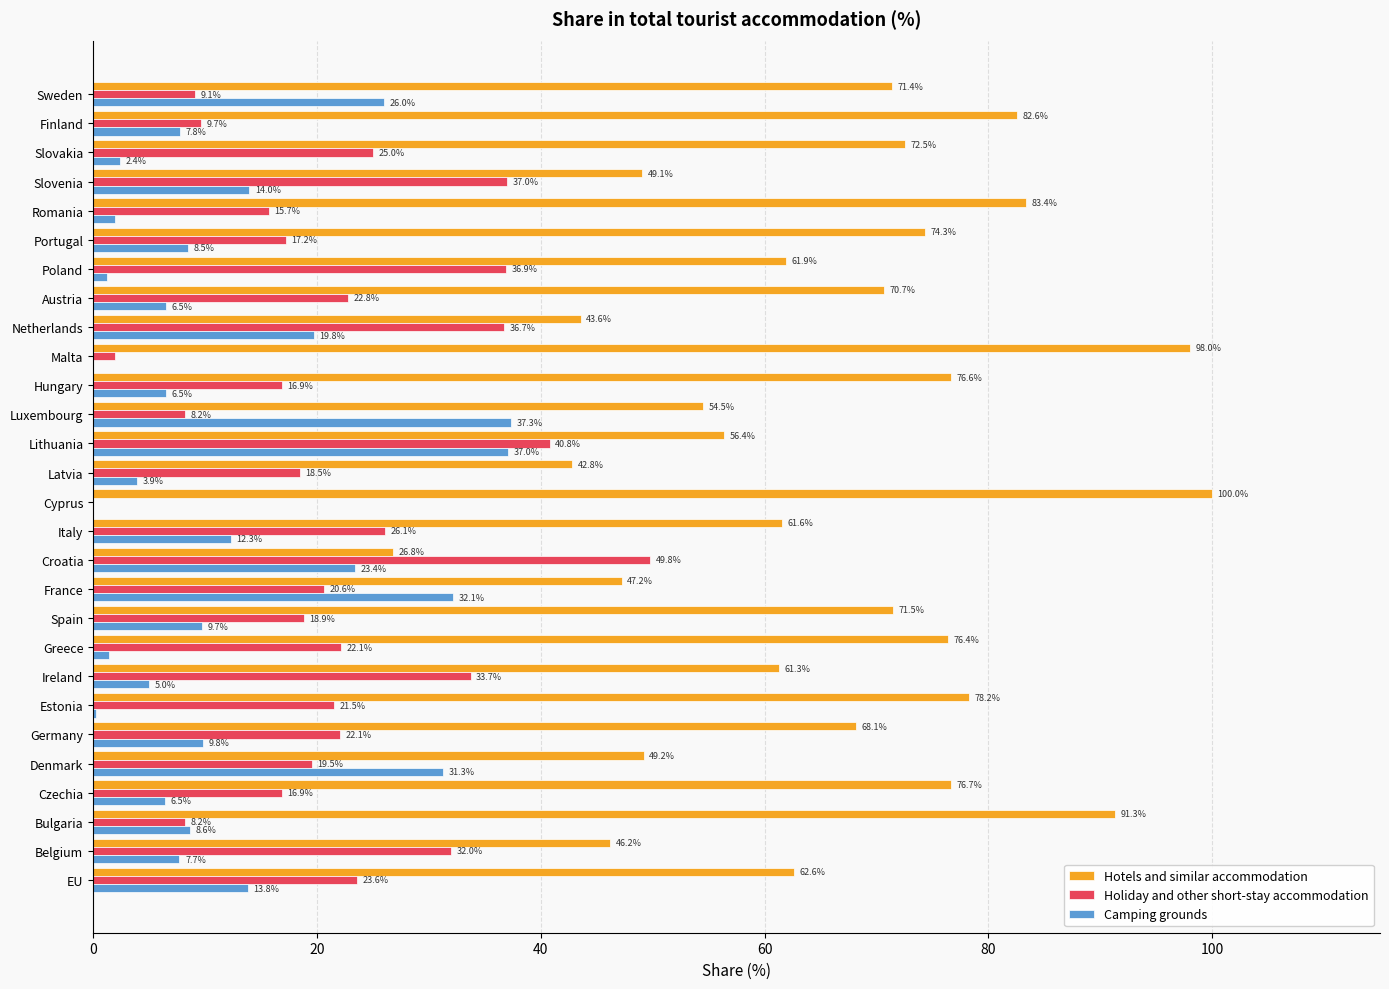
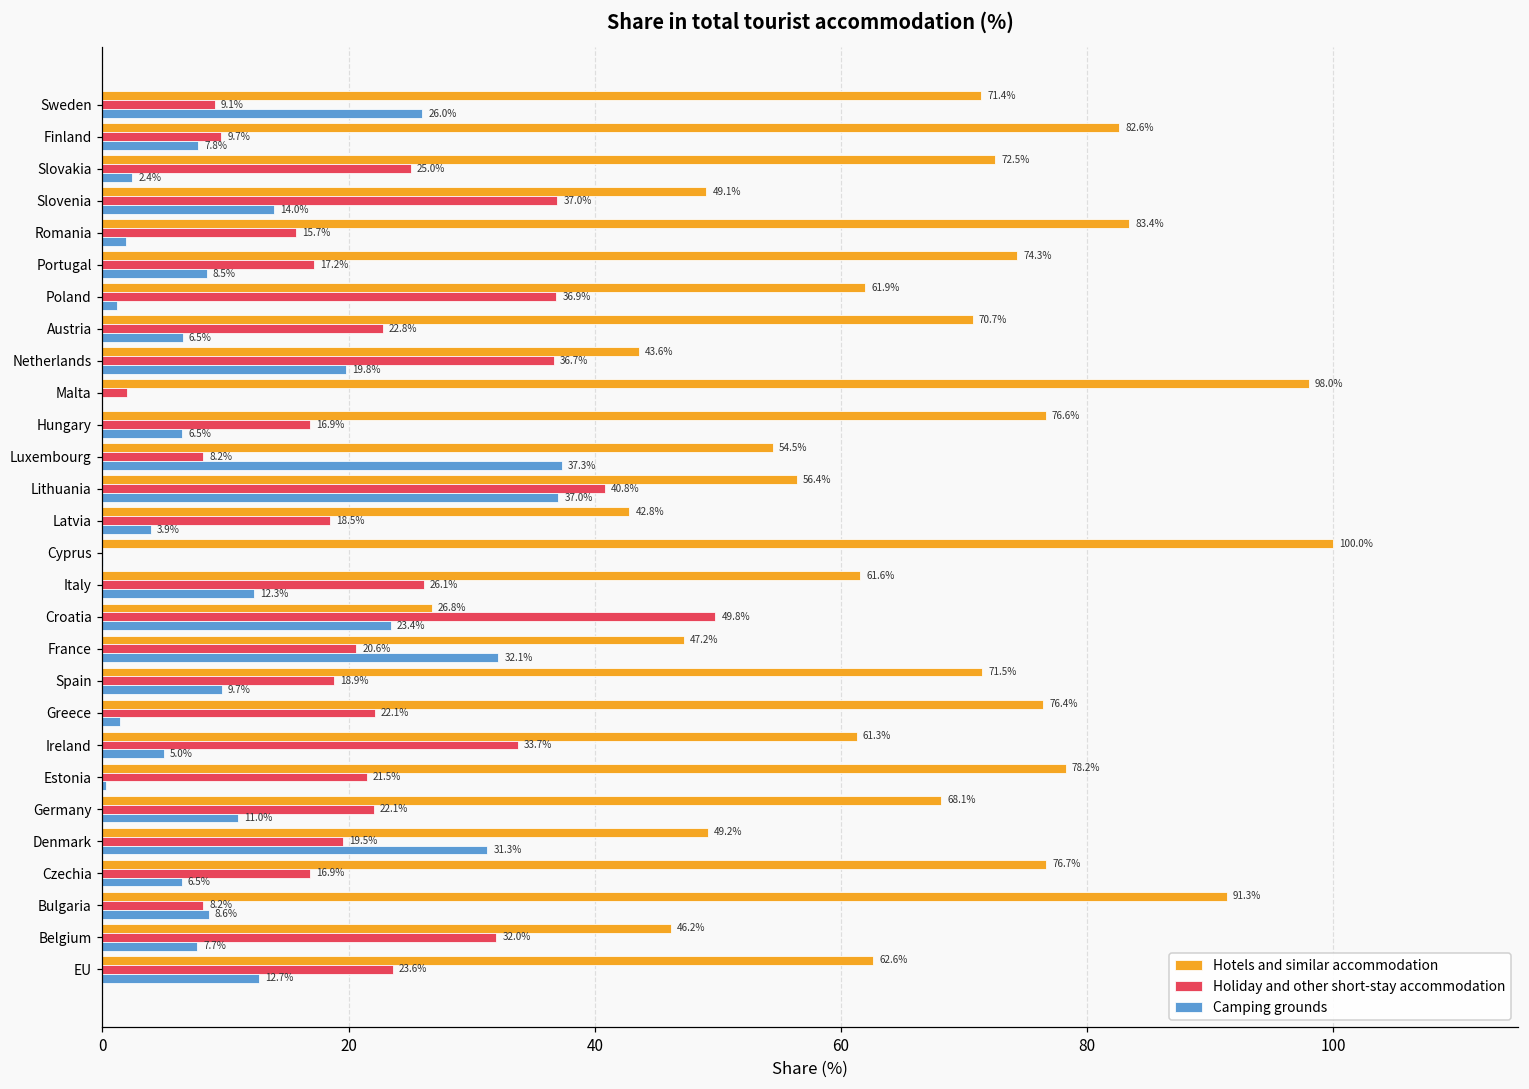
Camping grounds, Germany: 9.8% -> 11.0%
Camping grounds, EU: 13.8% -> 12.7%
